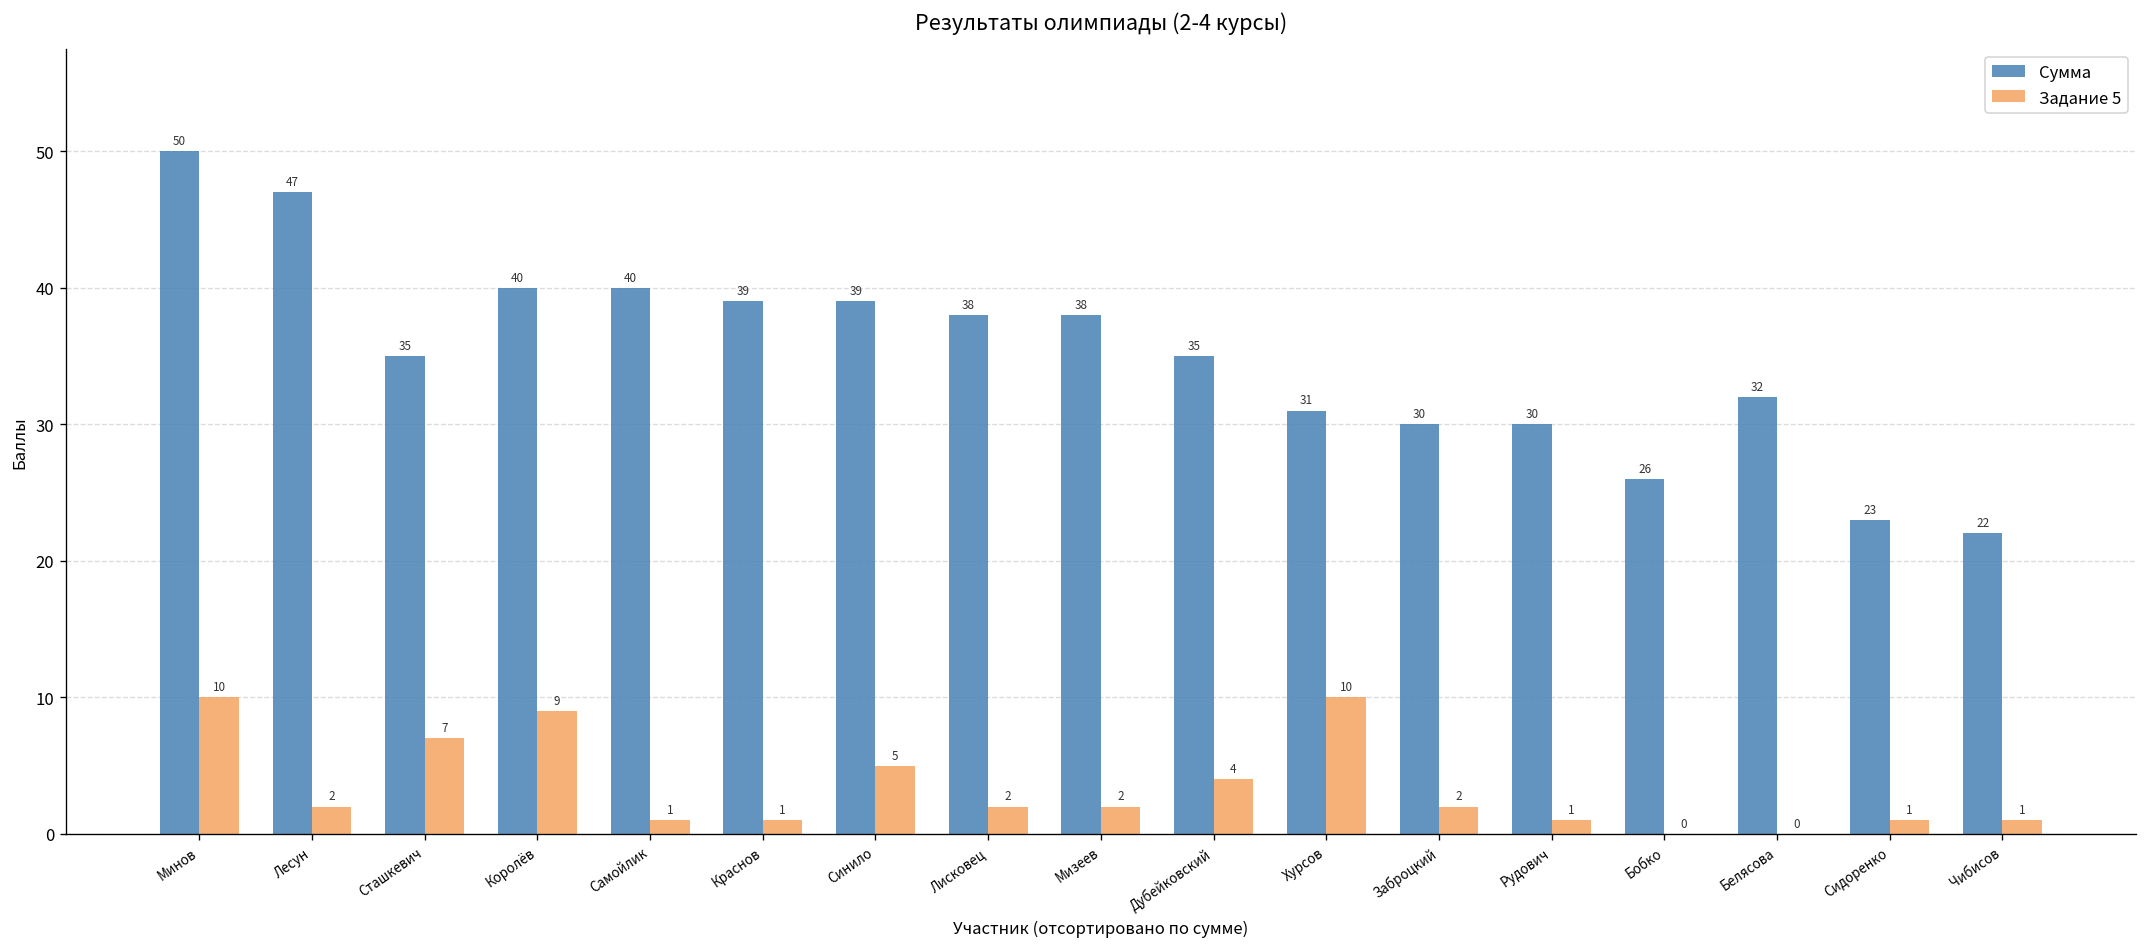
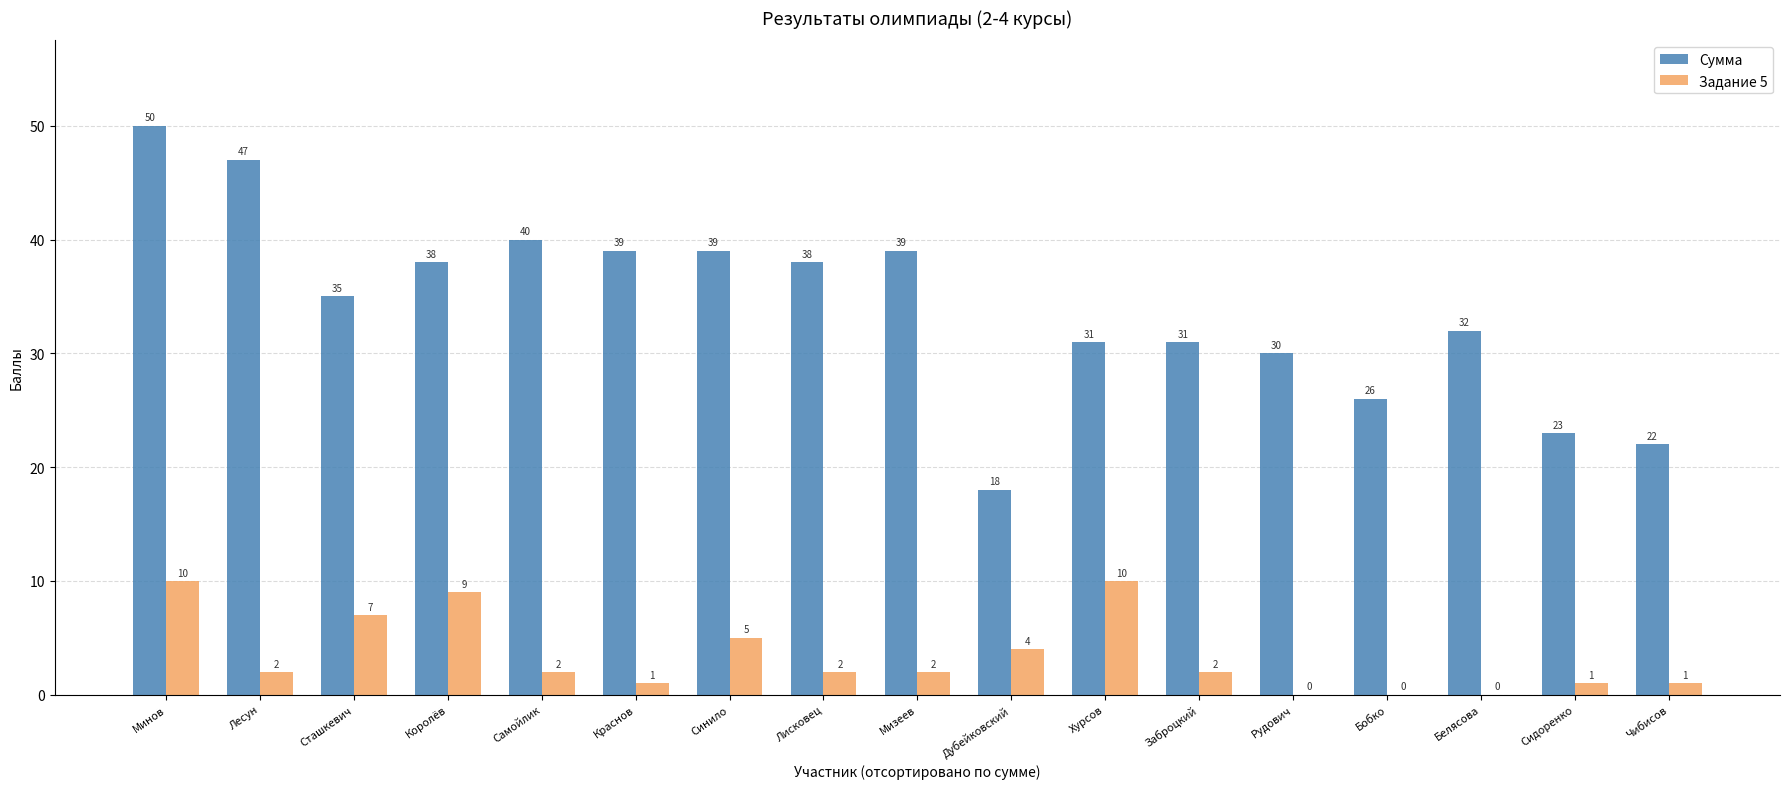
Сумма, Королёв: 40 -> 38
Задание 5, Самойлик: 1 -> 2
Сумма, Мизеев: 38 -> 39
Сумма, Дубейковский: 35 -> 18
Сумма, Заброцкий: 30 -> 31
Задание 5, Рудович: 1 -> 0
